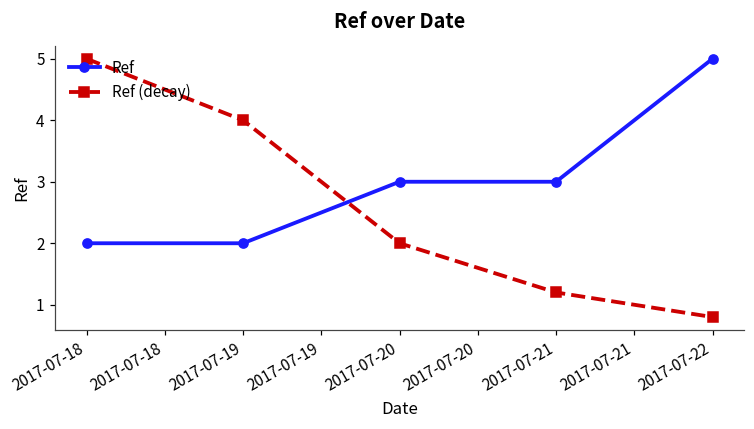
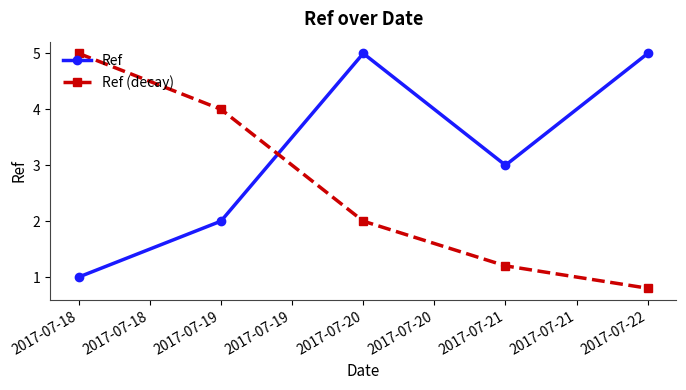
Ref, 2017-07-18: 2 -> 1
Ref, 2017-07-20: 3 -> 5
